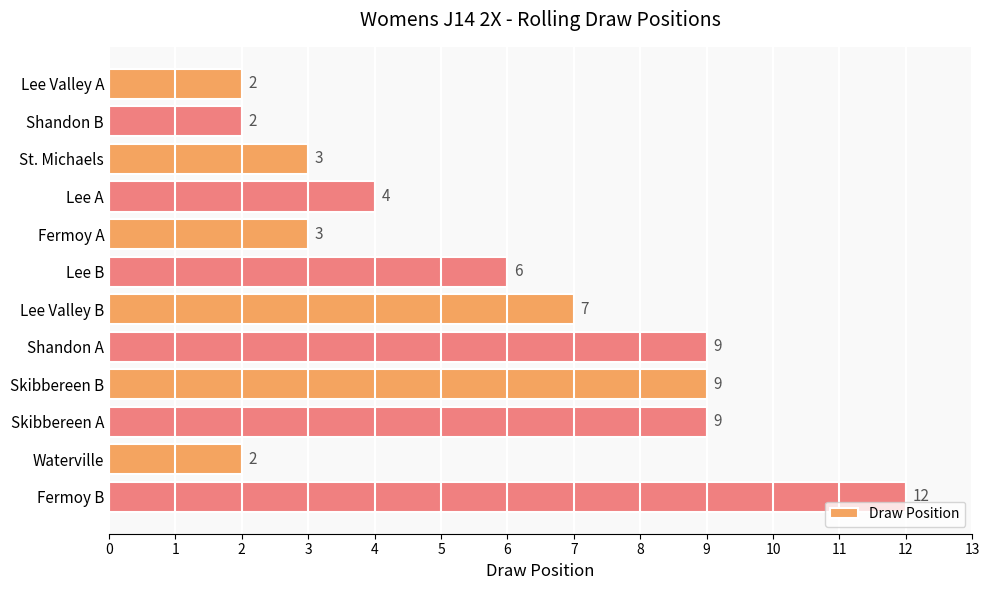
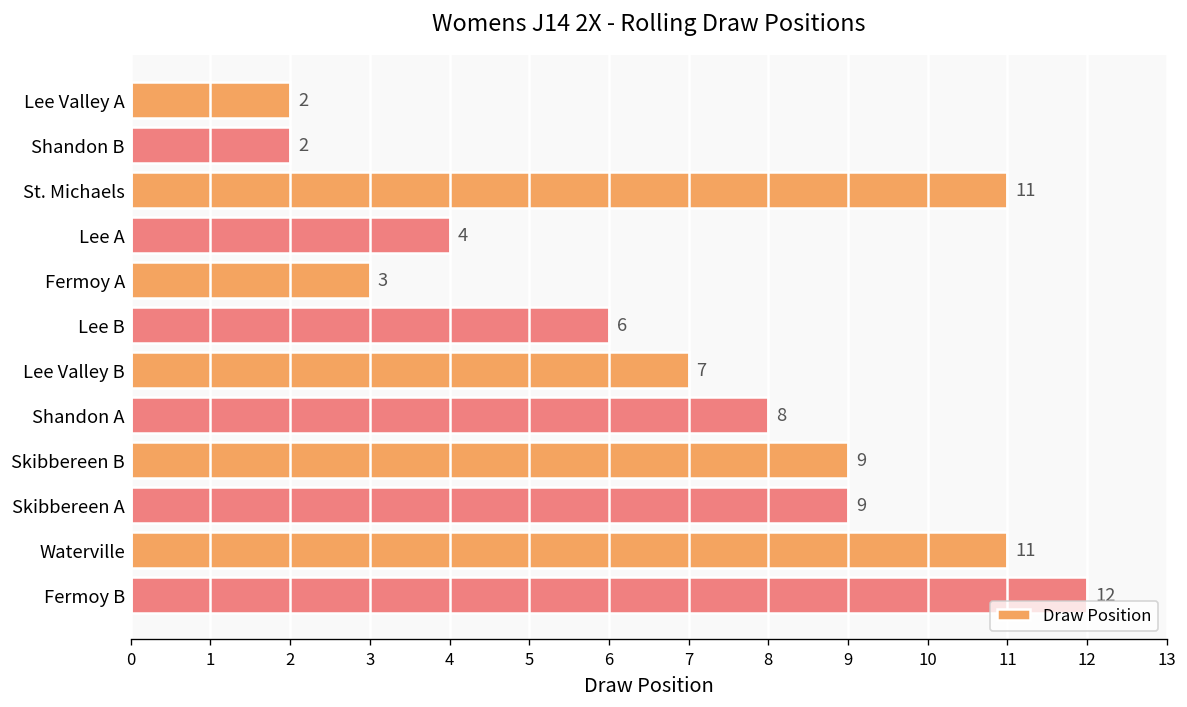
St. Michaels: 3 -> 11
Shandon A: 9 -> 8
Waterville: 2 -> 11
